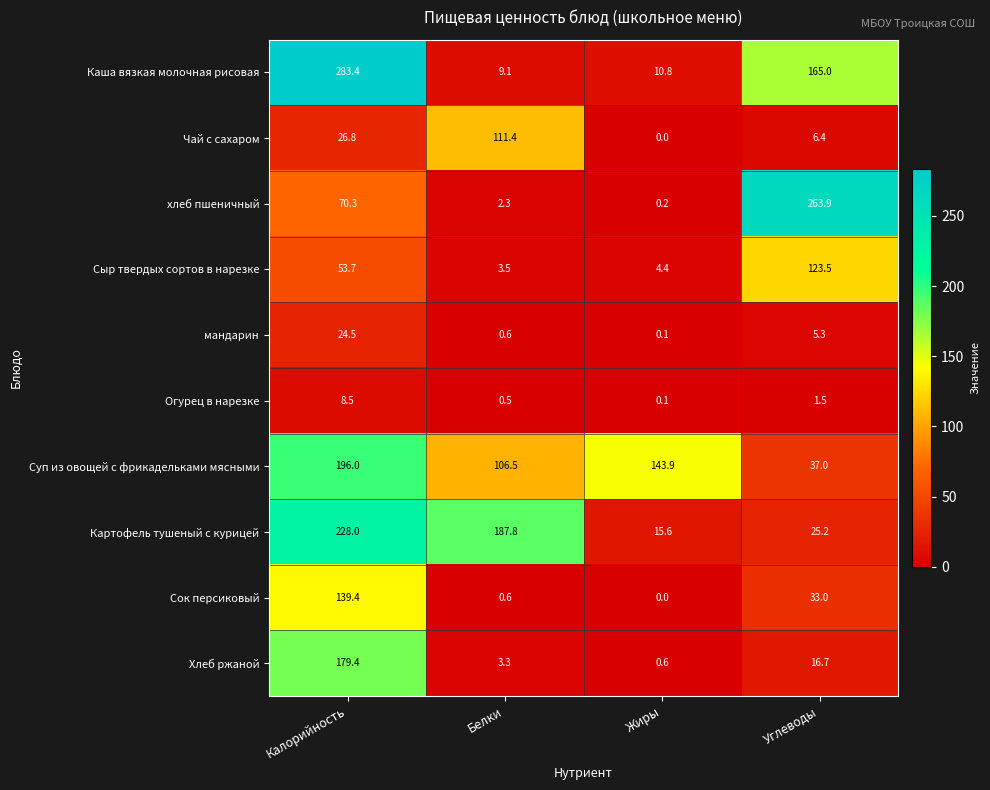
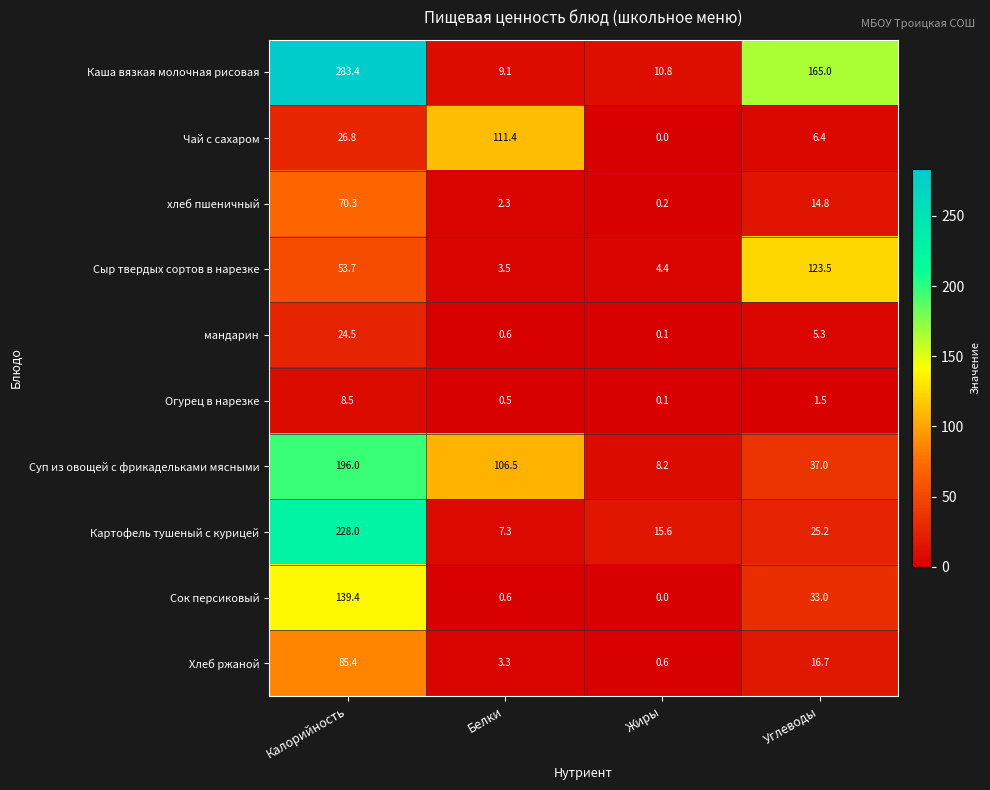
хлеб пшеничный, Углеводы: 263.9 -> 14.8
Суп из овощей с фрикадельками мясными, Жиры: 143.9 -> 8.2
Картофель тушеный с курицей, Белки: 187.8 -> 7.3
Хлеб ржаной, Калорийность: 179.4 -> 85.4
